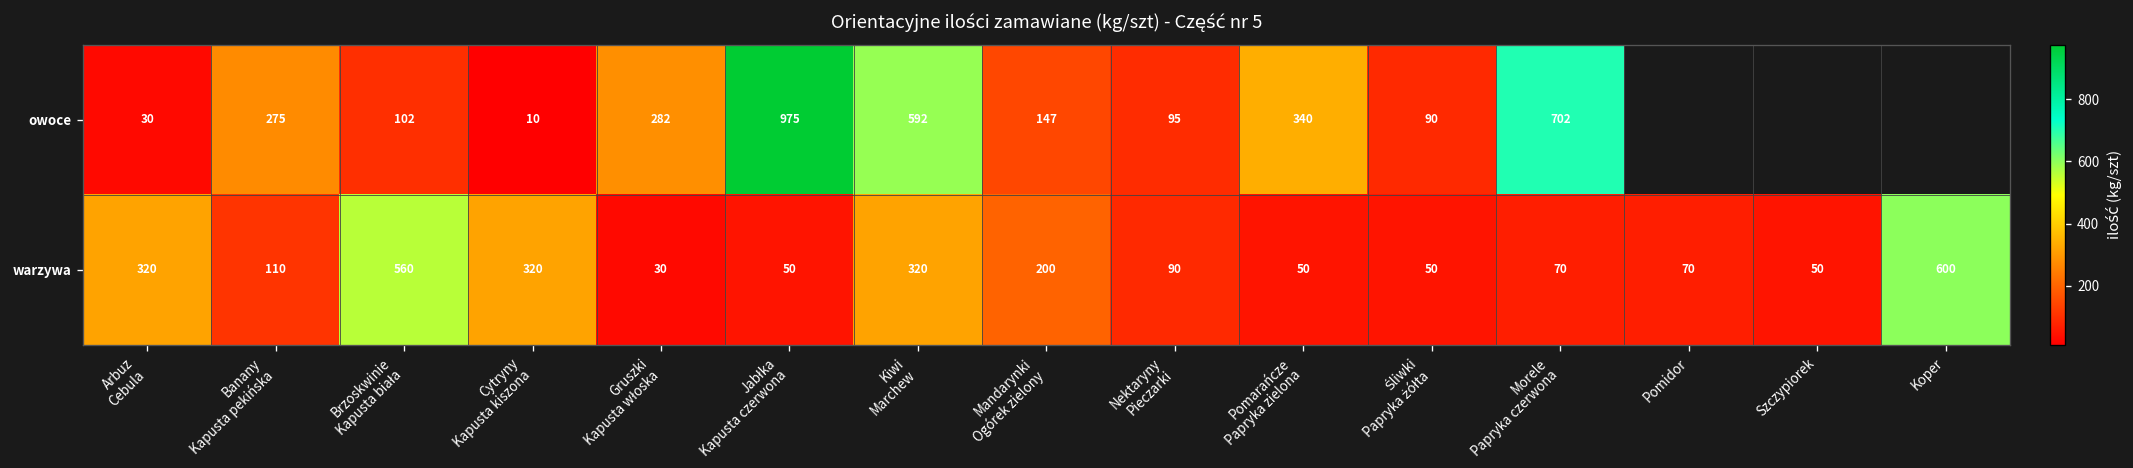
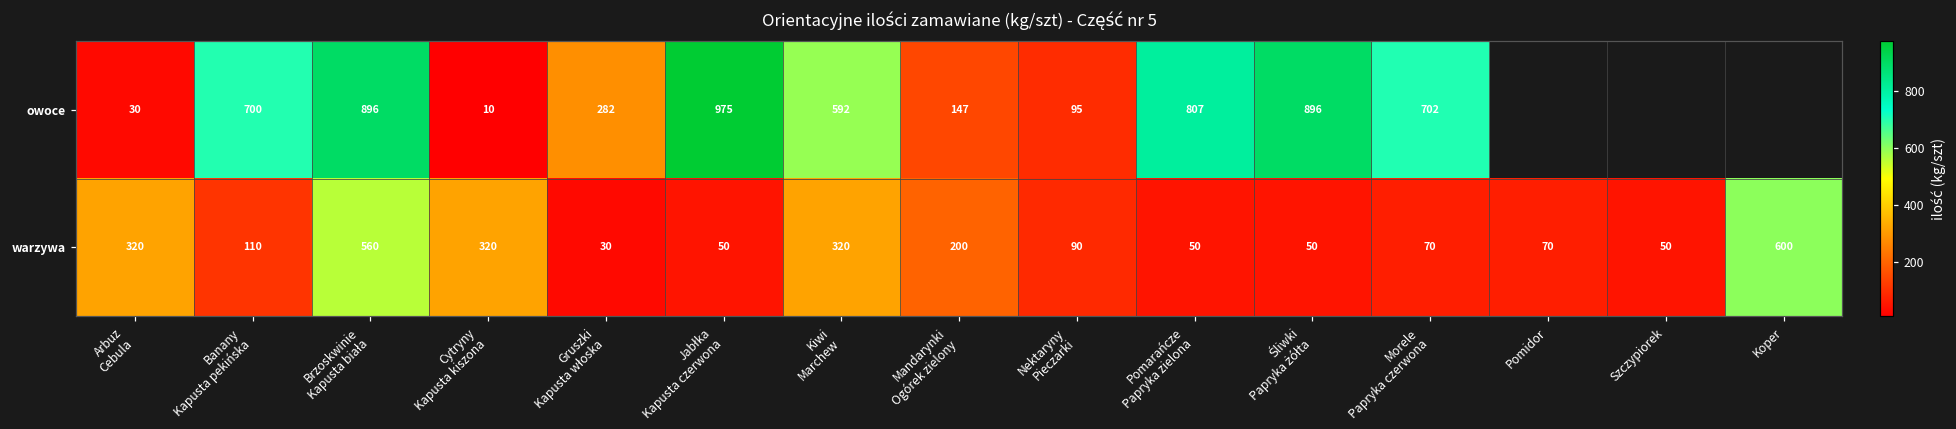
owoce, Banany Kapusta pekińska: 275 -> 700
owoce, Brzoskwinie Kapusta biała: 102 -> 896
owoce, Pomarańcze Papryka zielona: 340 -> 807
owoce, Śliwki Papryka żółta: 90 -> 896
